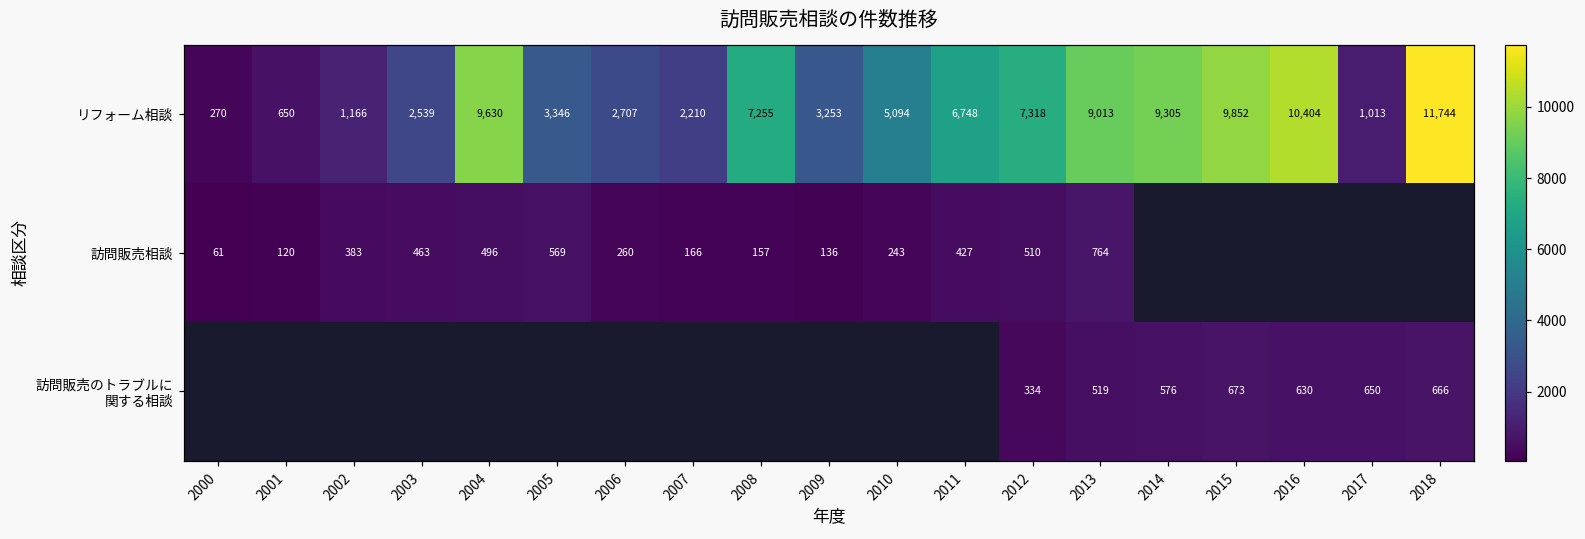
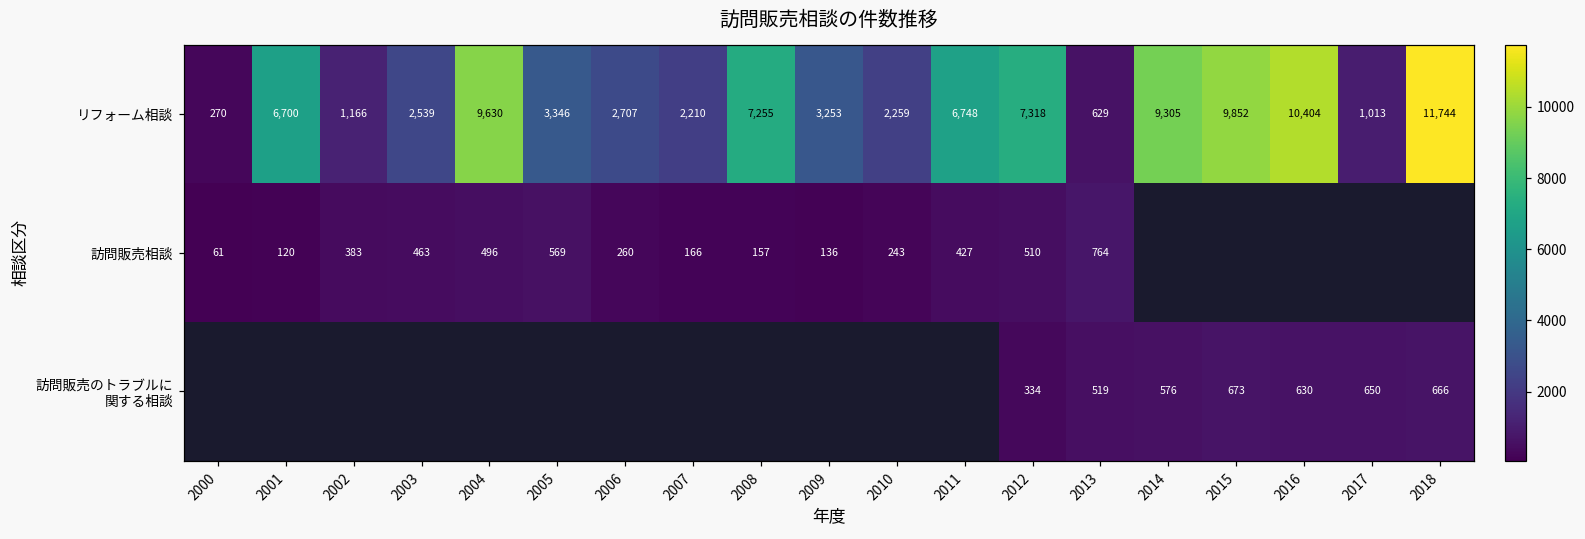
リフォーム相談, 2001: 650 -> 6,700
リフォーム相談, 2010: 5,094 -> 2,259
リフォーム相談, 2013: 9,013 -> 629
